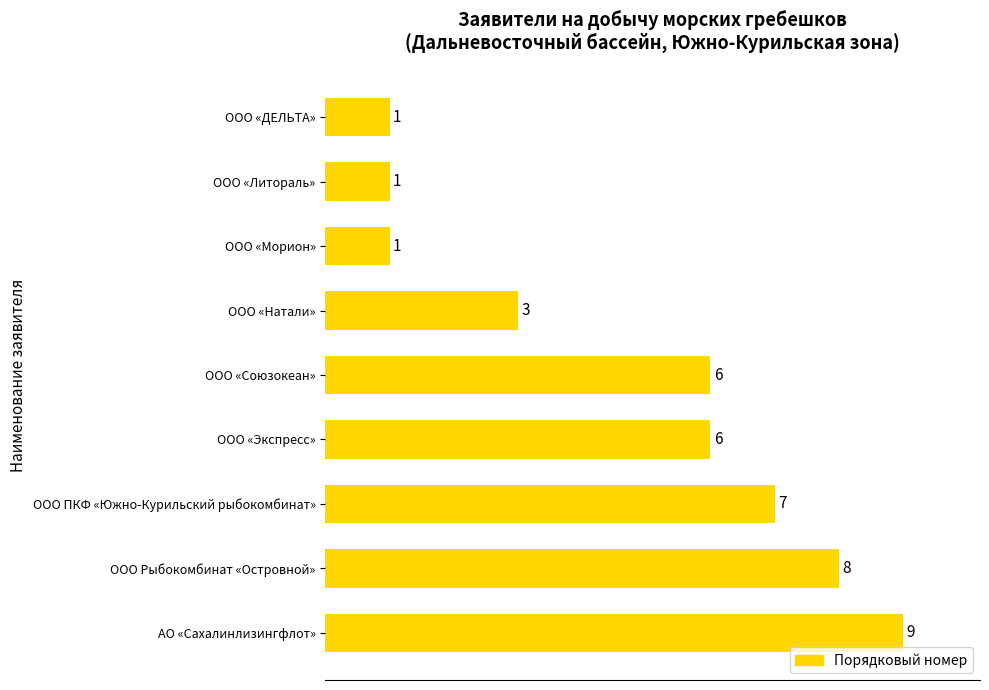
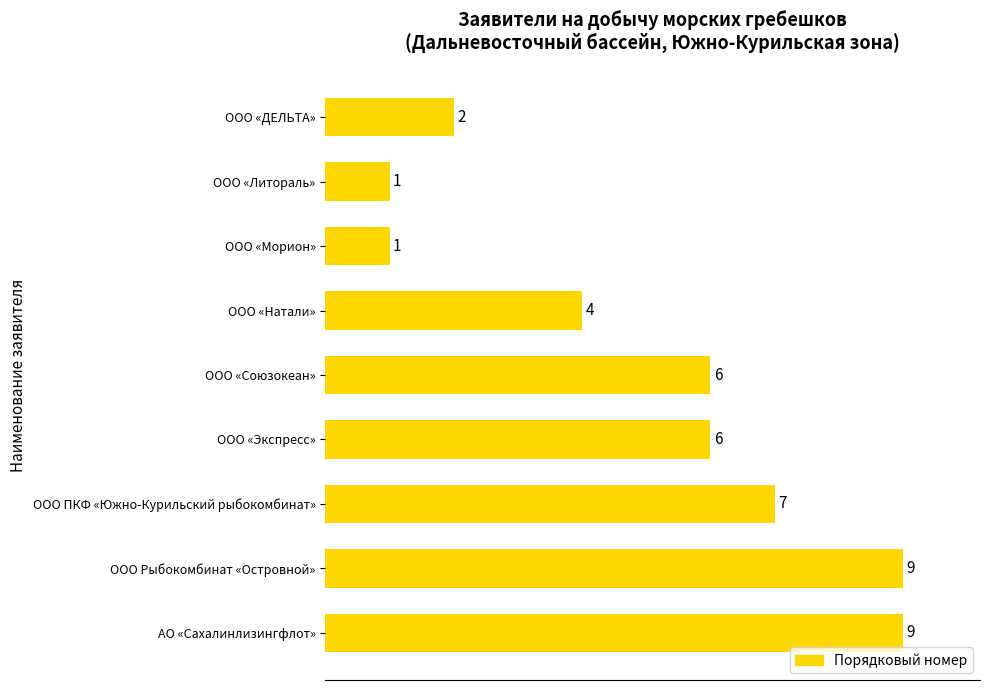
ООО «ДЕЛЬТА»: 1 -> 2
ООО «Натали»: 3 -> 4
ООО Рыбокомбинат «Островной»: 8 -> 9
